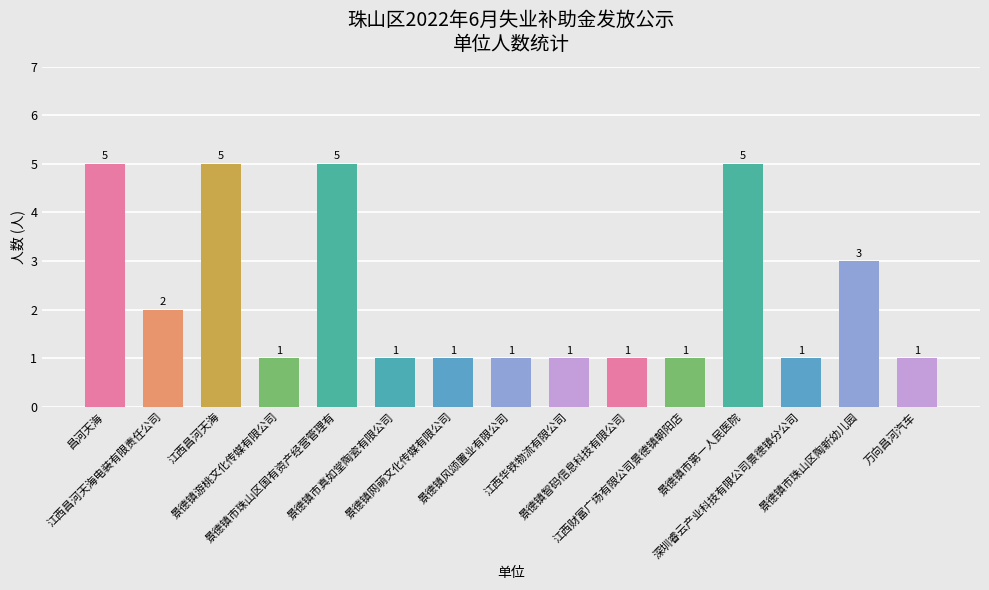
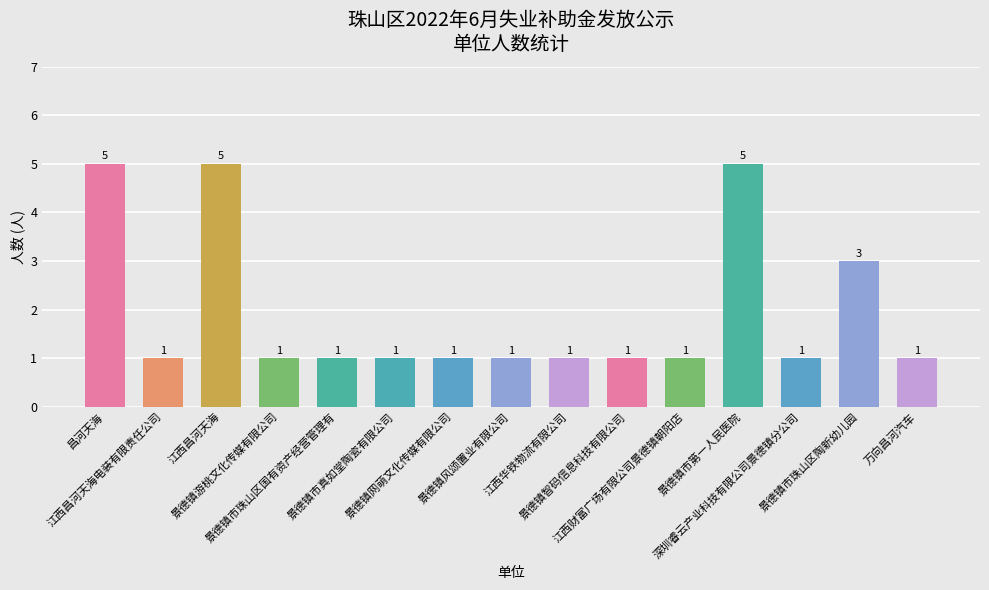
江西昌河天海电装有限责任公司: 2 -> 1
景德镇市珠山区国有资产经营管理有: 5 -> 1
